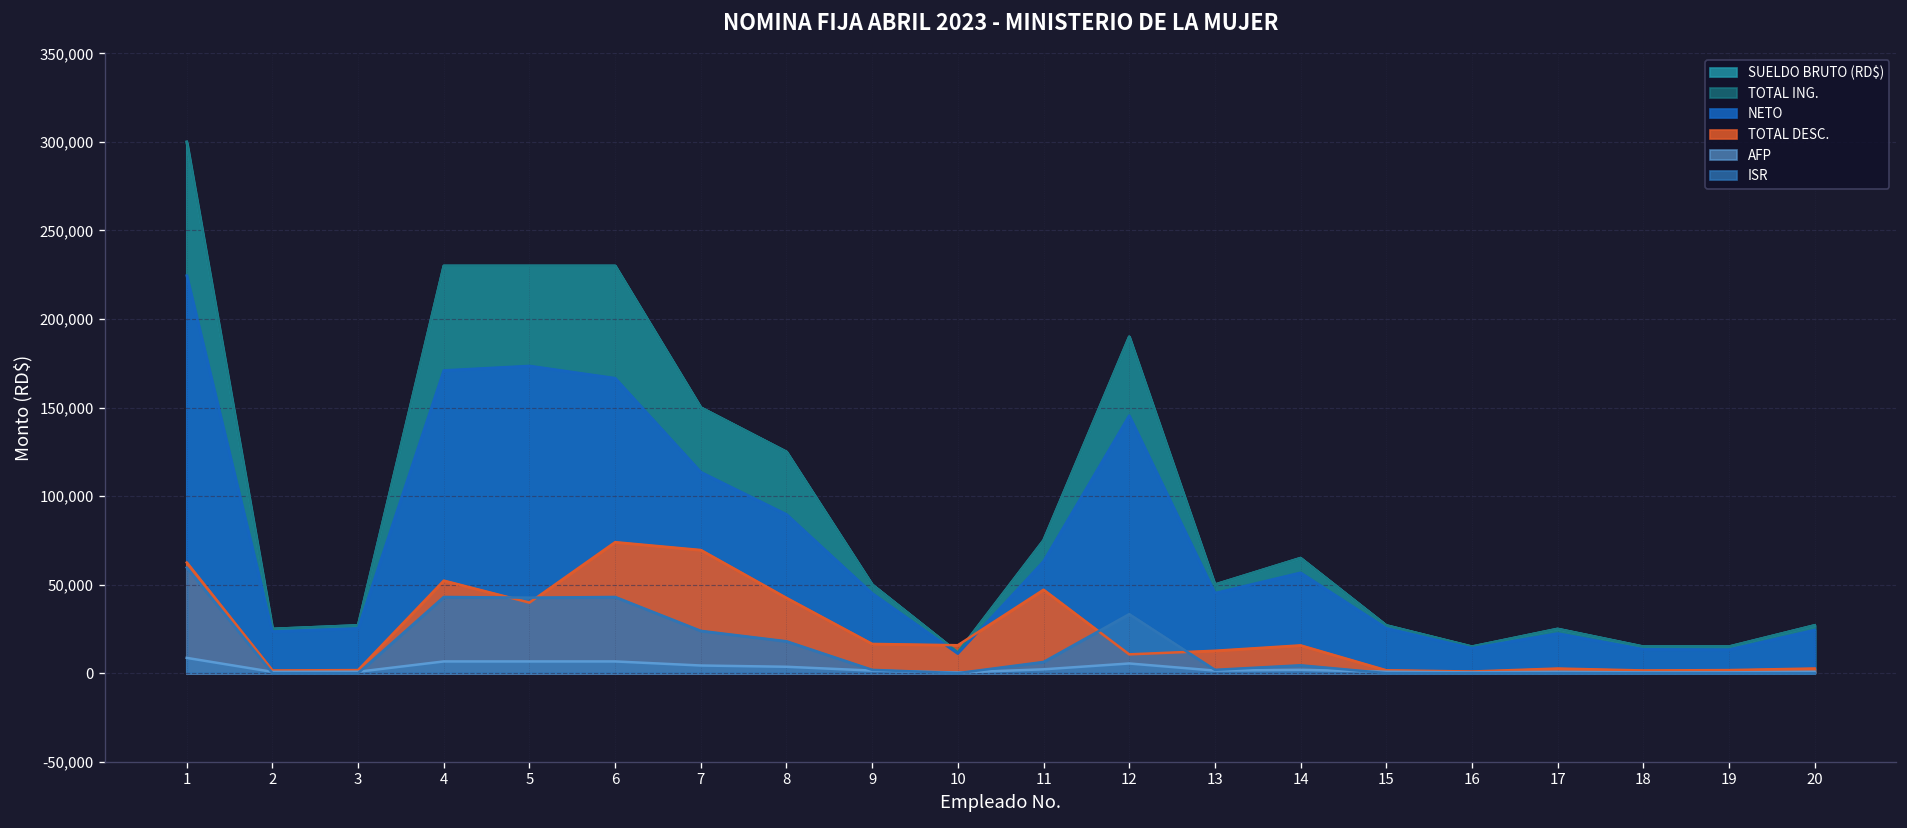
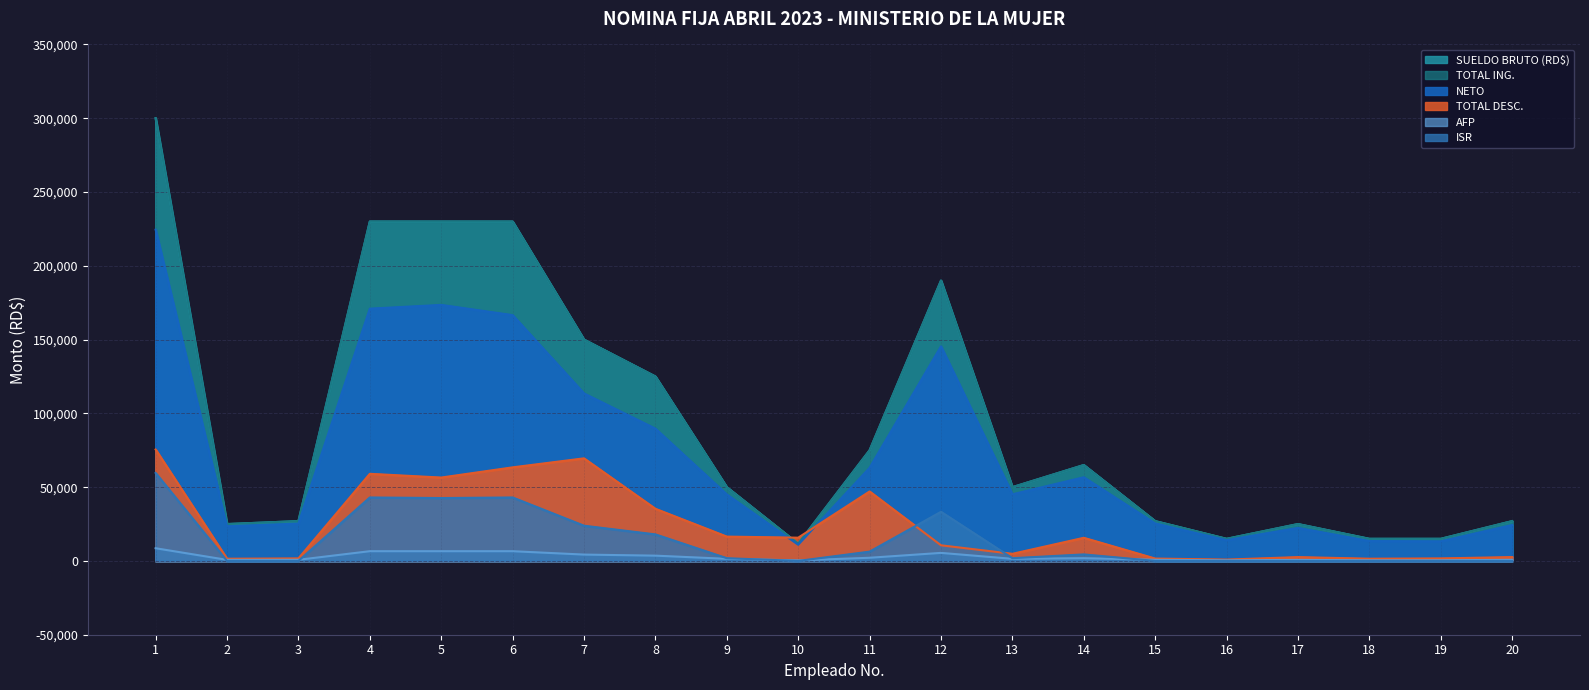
TOTAL DESC., 1: 62,000 -> 76,000
TOTAL DESC., 4: 52,000 -> 59,000
TOTAL DESC., 5: 40,000 -> 57,000
TOTAL DESC., 6: 74,000 -> 63,000
TOTAL DESC., 8: 42,000 -> 35,000
TOTAL DESC., 13: 13,000 -> 5,000
